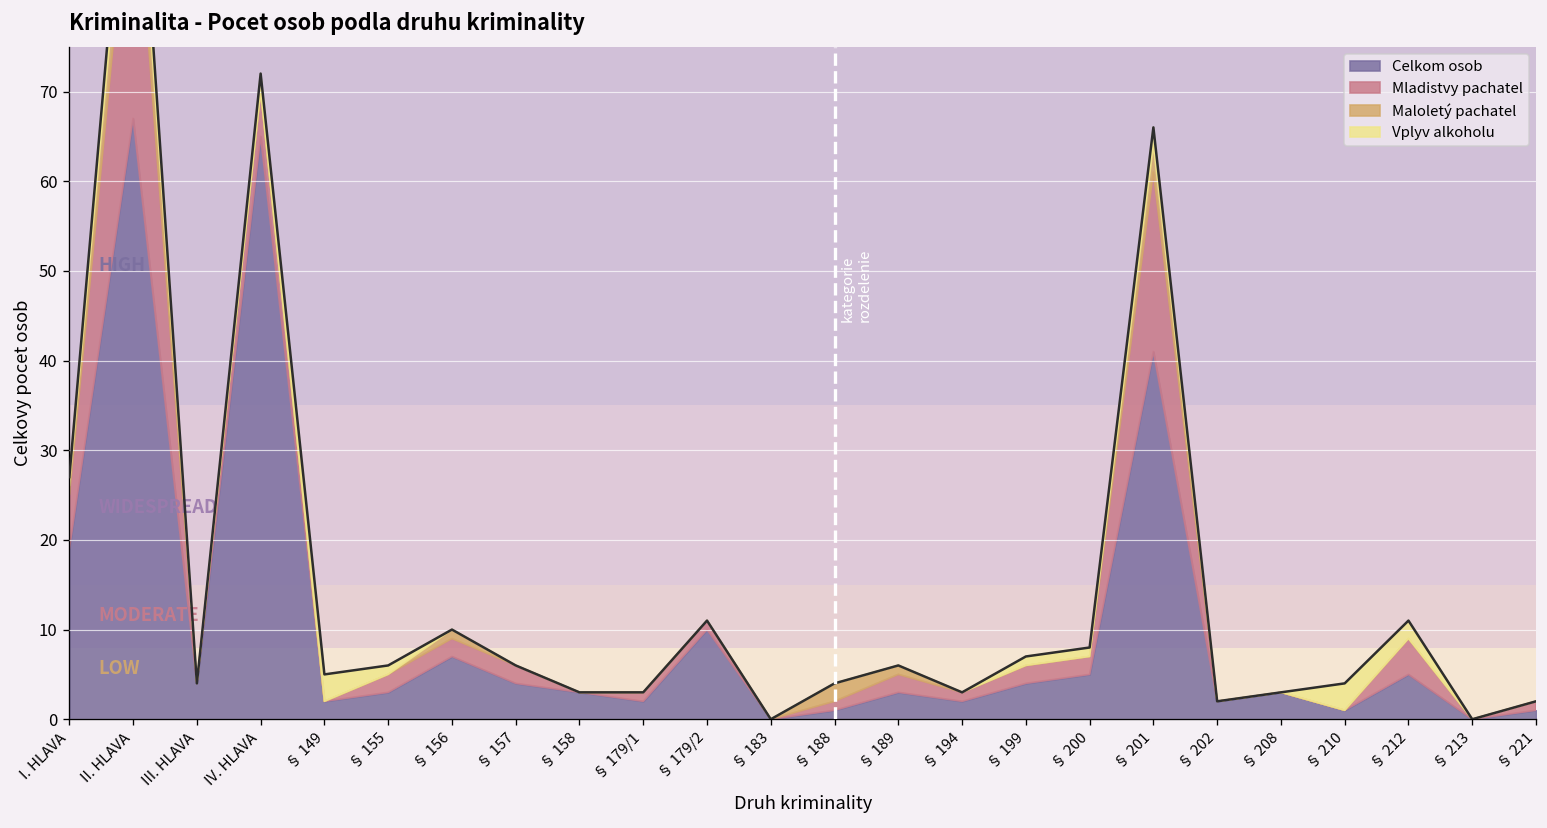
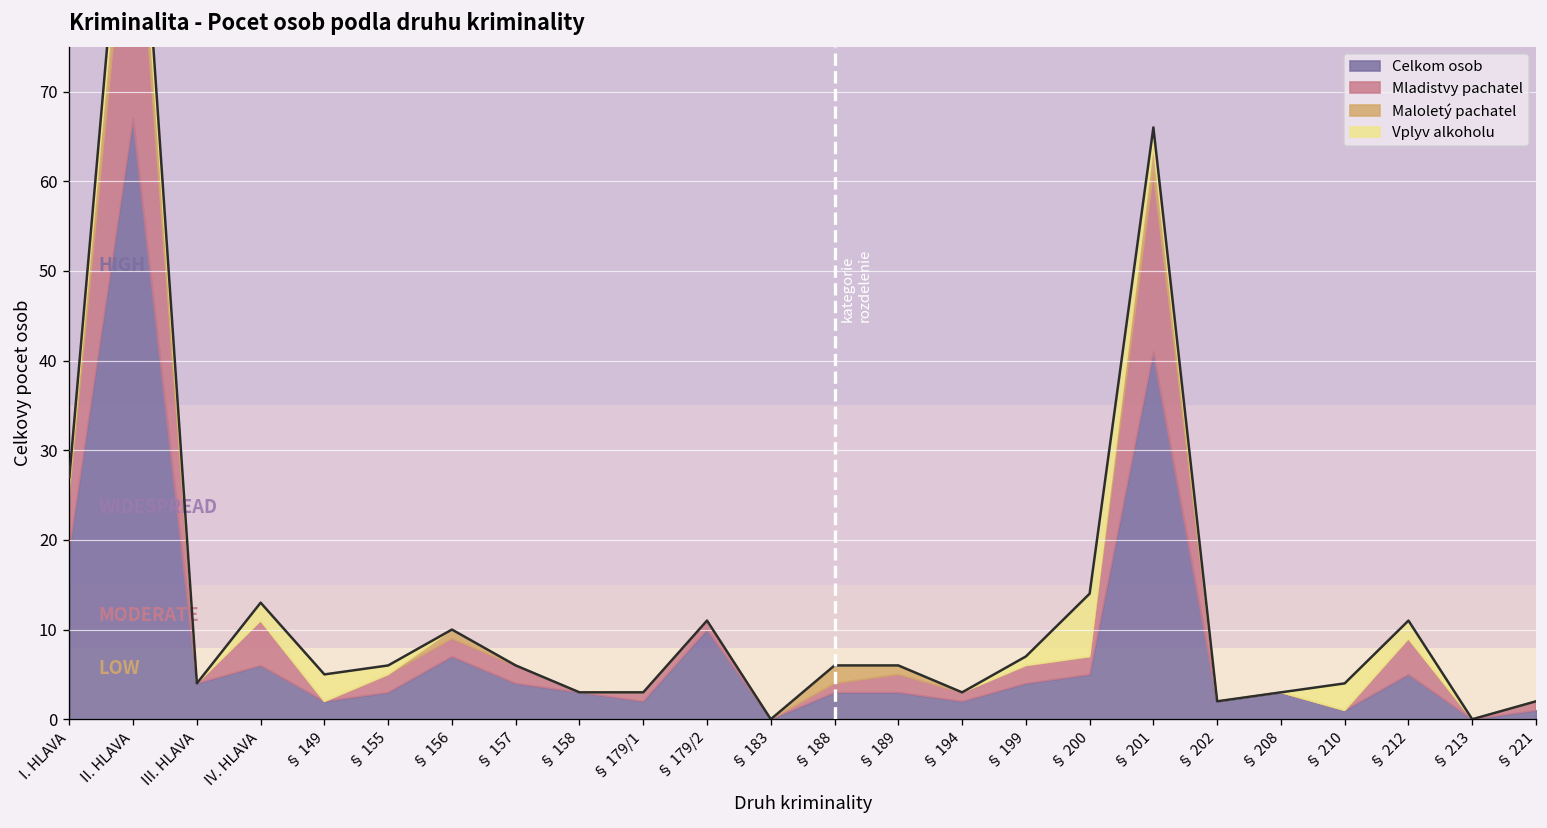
Celkom osob, IV. HLAVA: 65 -> 6
Celkom osob, § 188: 1 -> 3
Vplyv alkoholu, § 200: 1 -> 7
